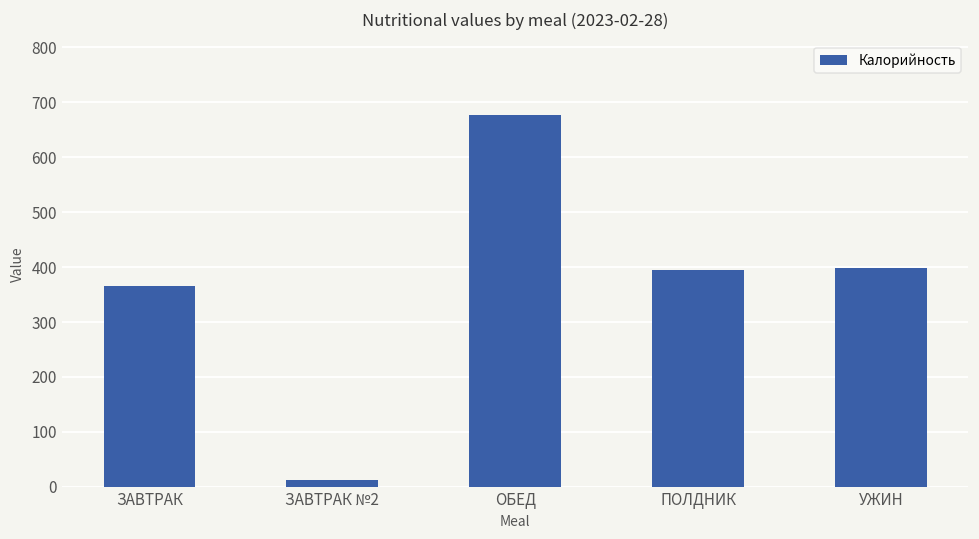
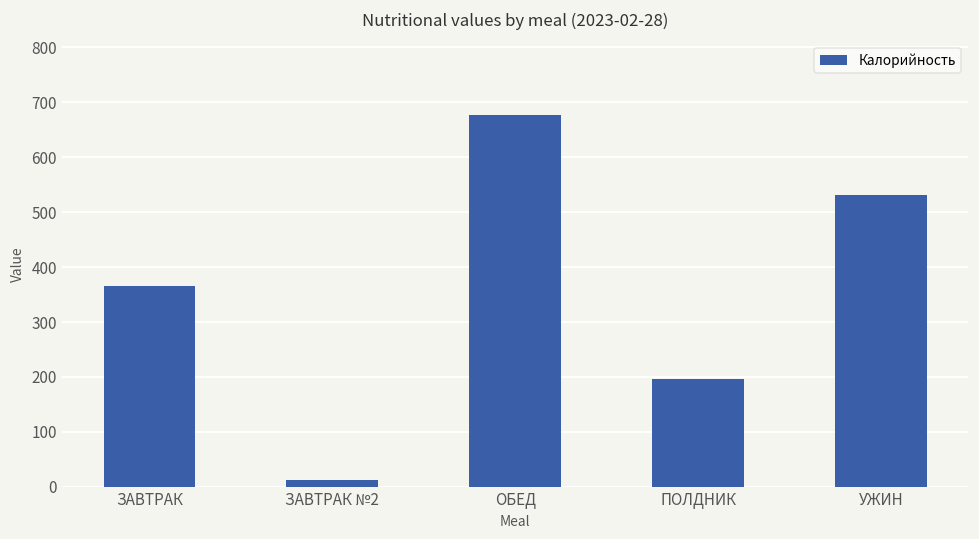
ПОЛДНИК: 390 -> 200
УЖИН: 400 -> 530
